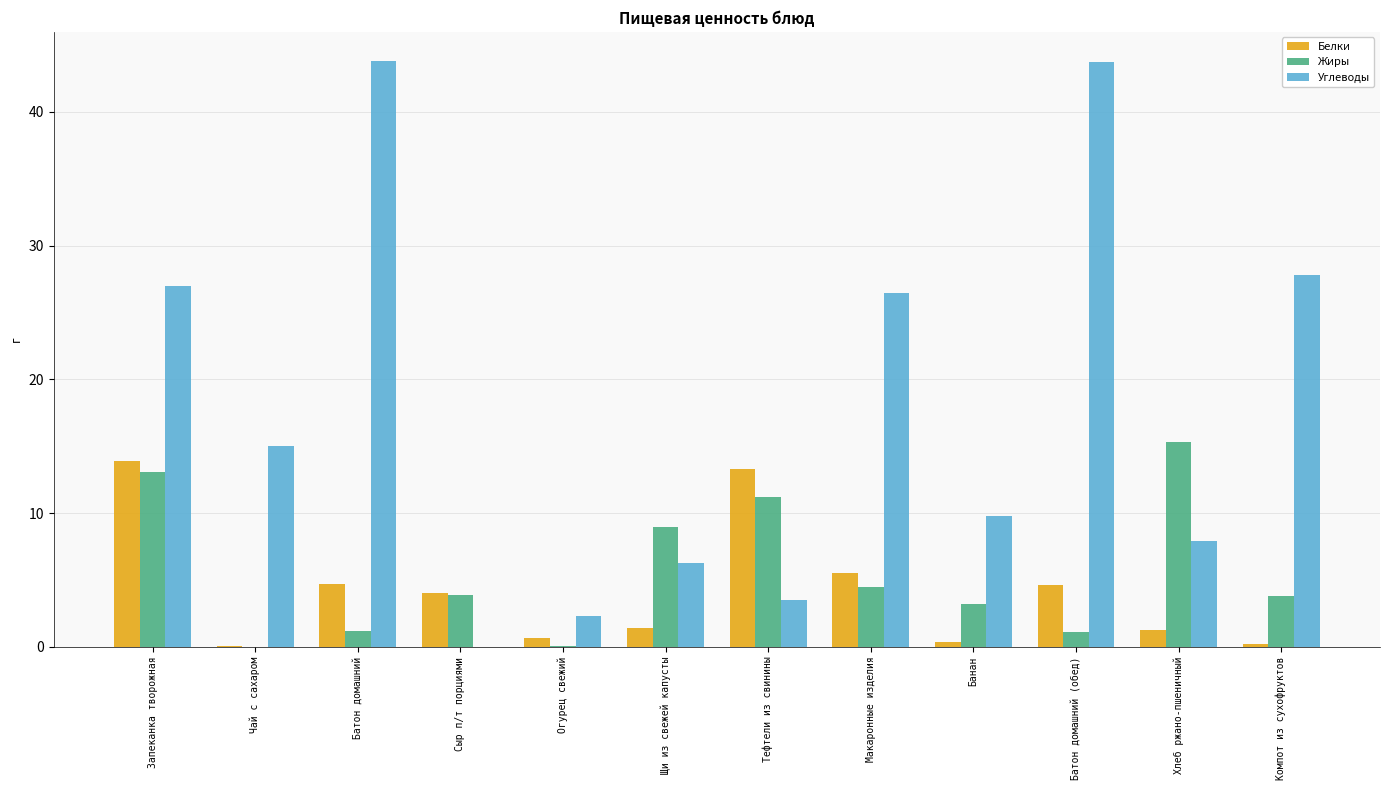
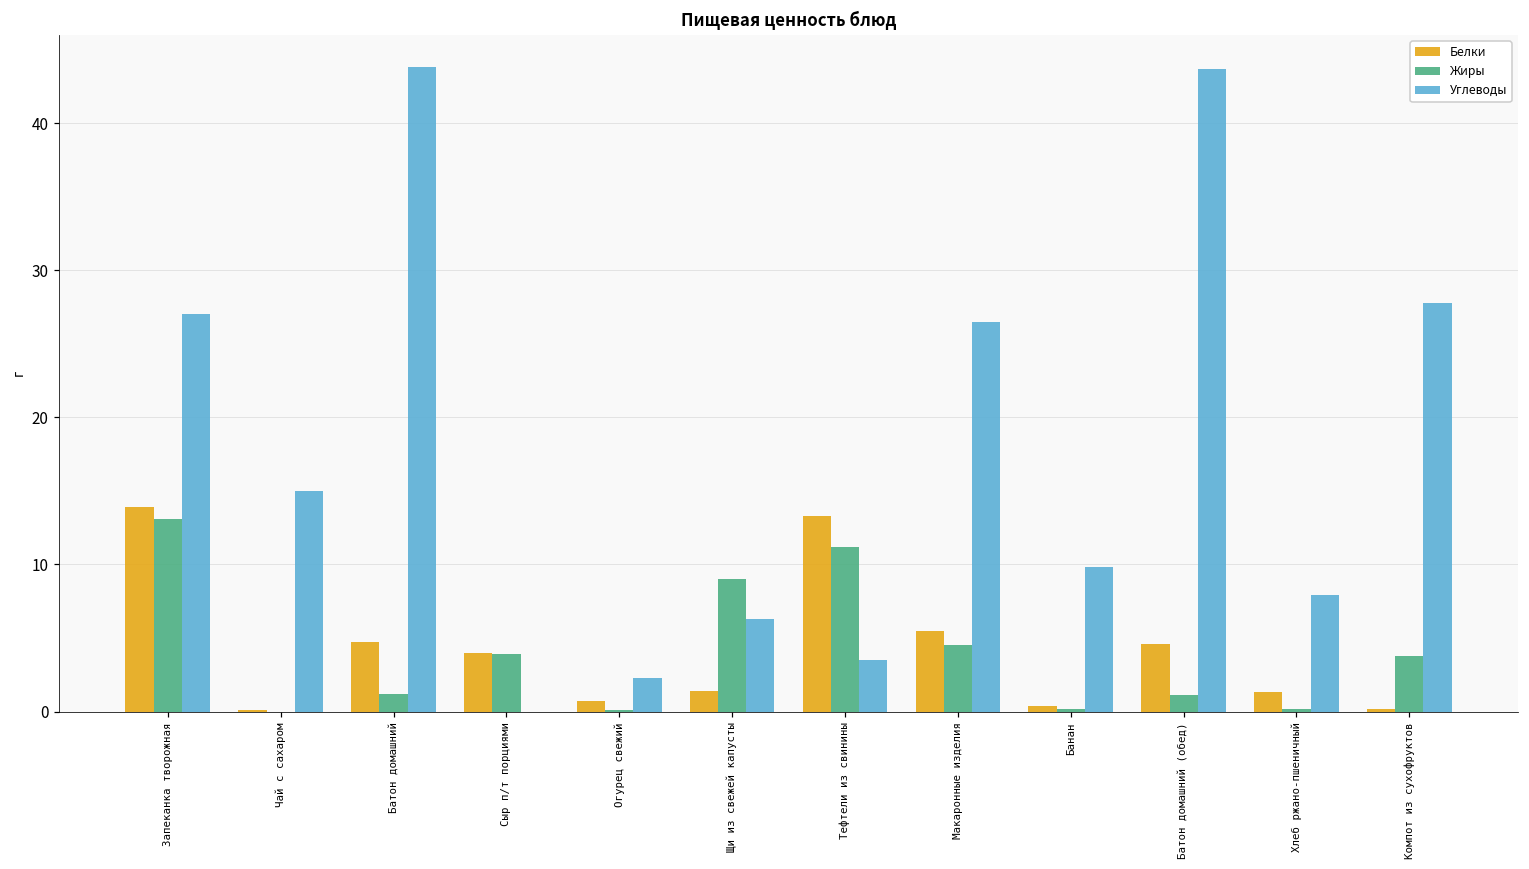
Жиры, Банан: 3.2 -> 0.2
Жиры, Хлеб ржано-пшеничный: 15.3 -> 0.2
